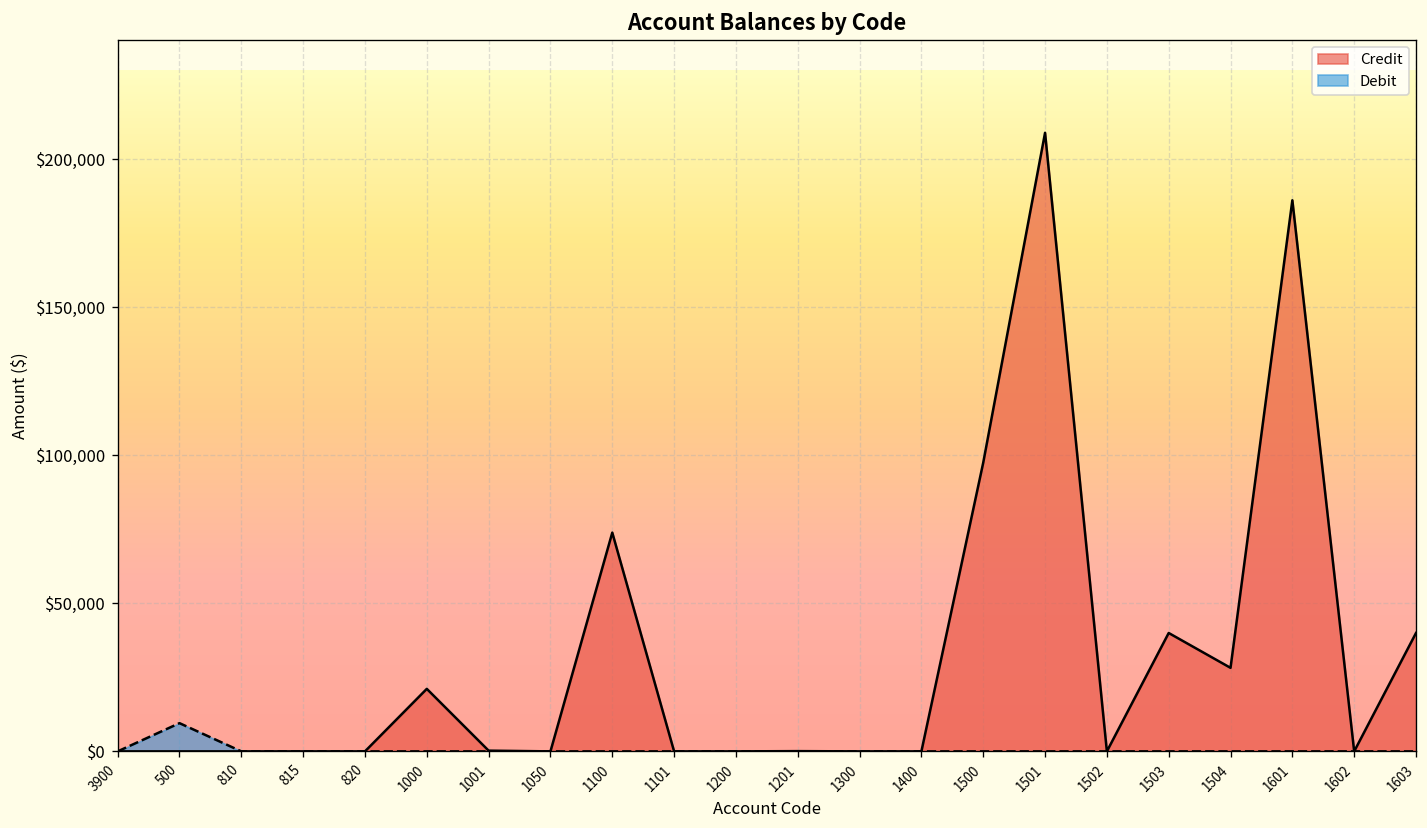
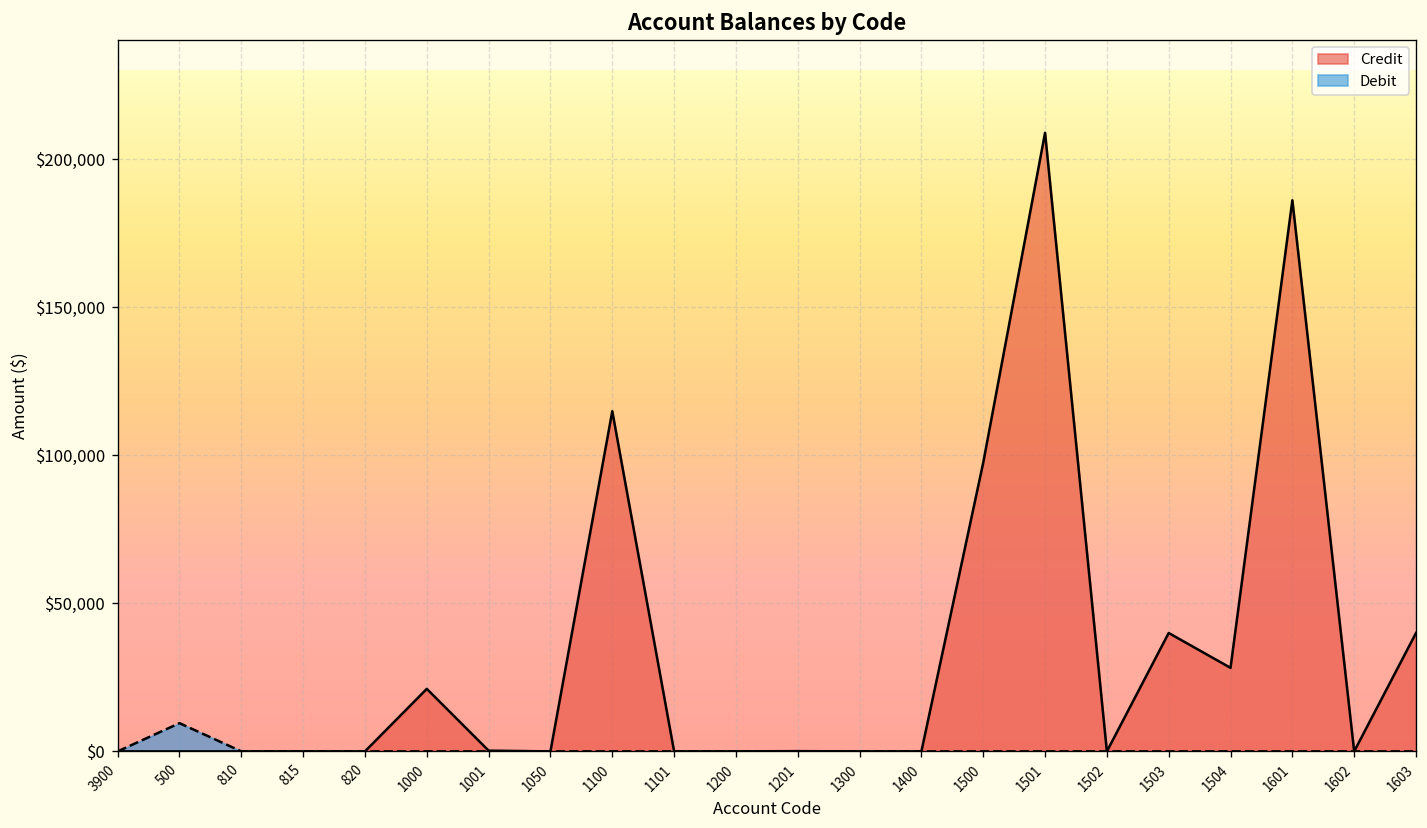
Credit, 1100: $74,000 -> $115,000
